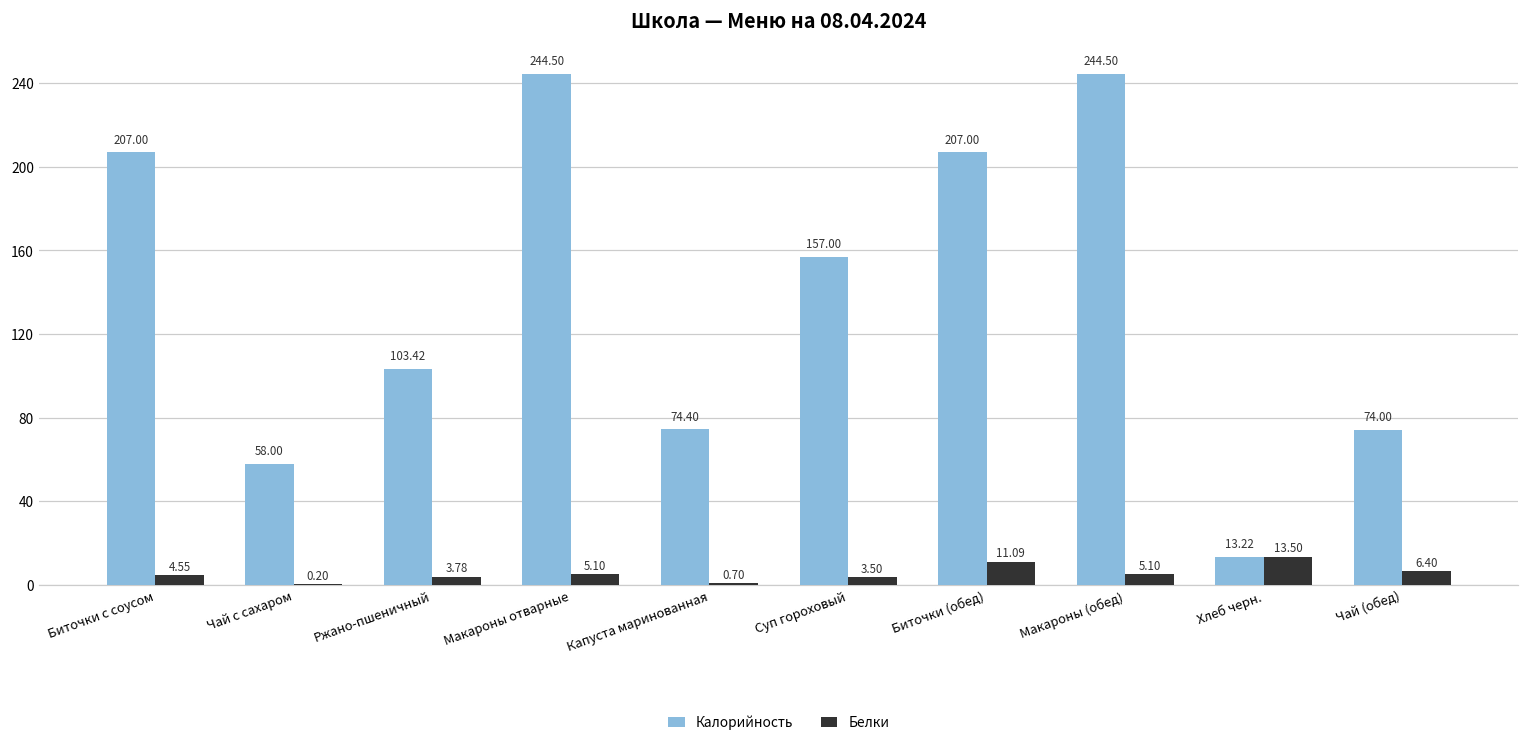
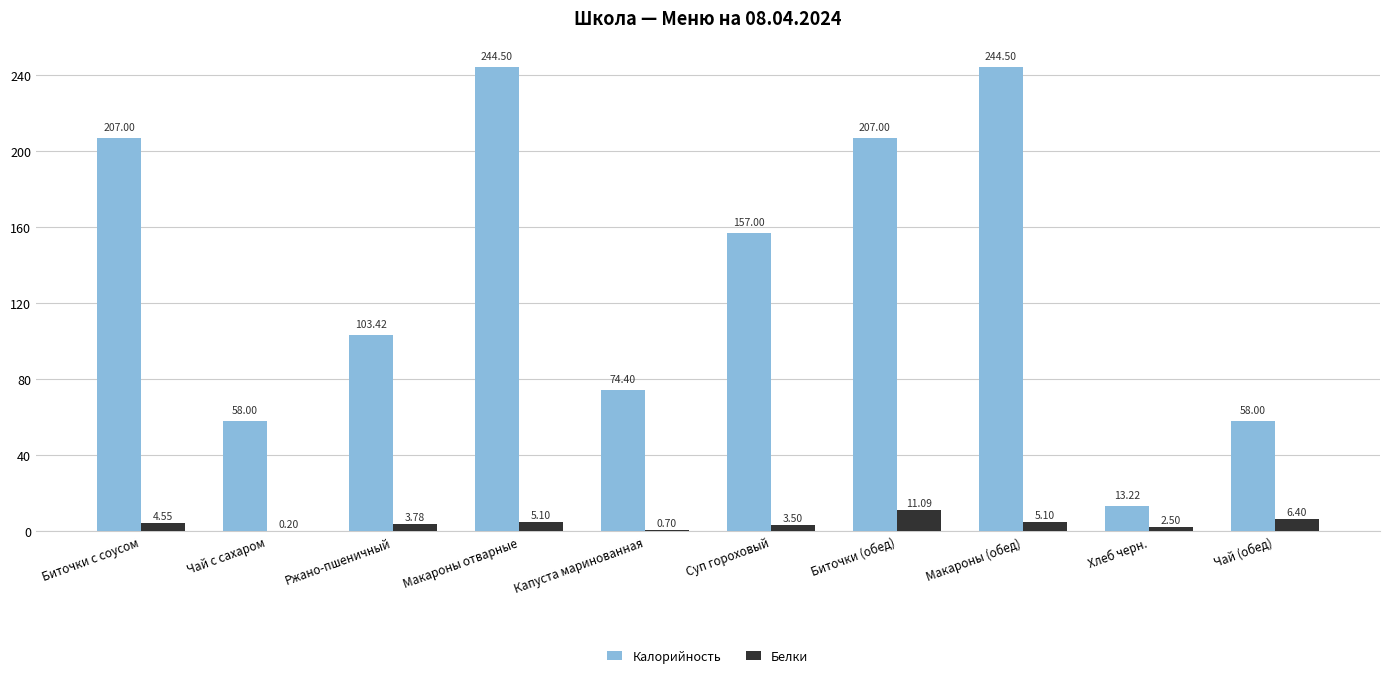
Белки, Хлеб черн.: 13.50 -> 2.50
Калорийность, Чай (обед): 74.00 -> 58.00
